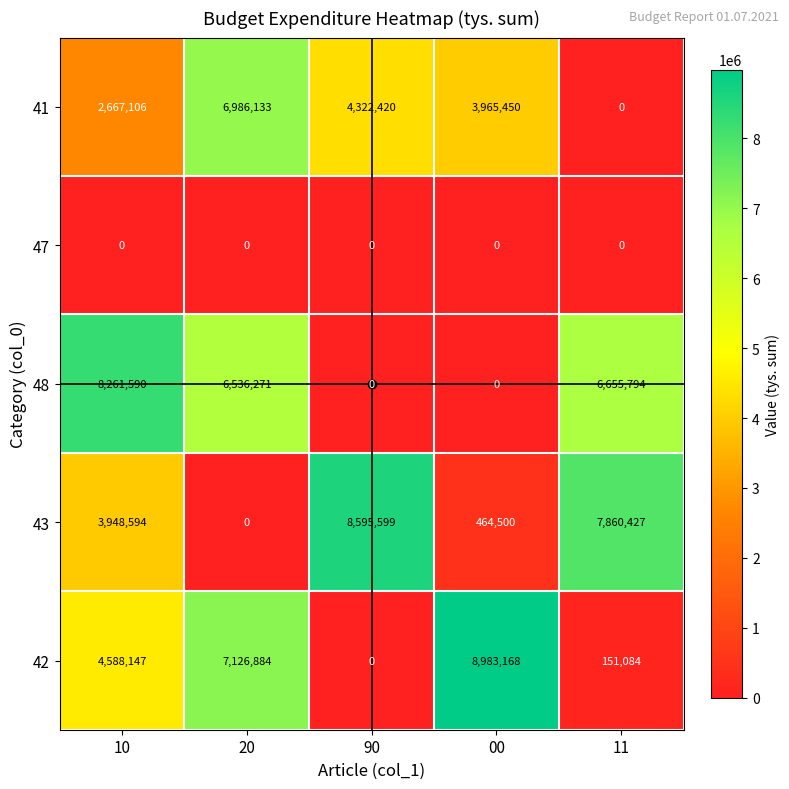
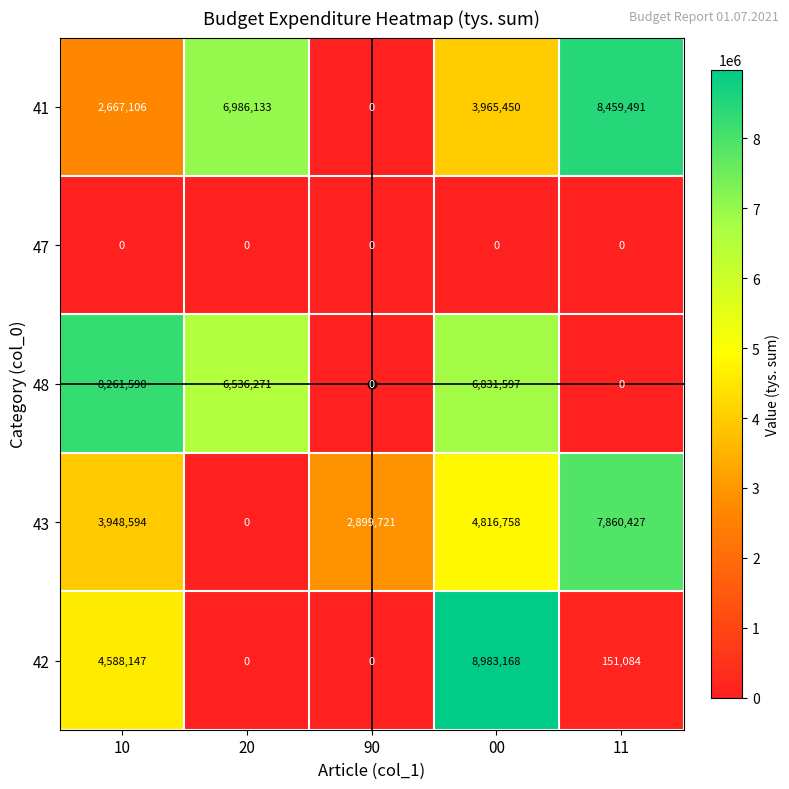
41, 90: 4,322,420 -> 0
41, 11: 0 -> 8,459,491
48, 00: 0 -> 6,831,597
48, 11: 6,655,794 -> 0
43, 90: 8,595,599 -> 2,899,721
43, 00: 464,500 -> 4,816,758
42, 20: 7,126,884 -> 0
